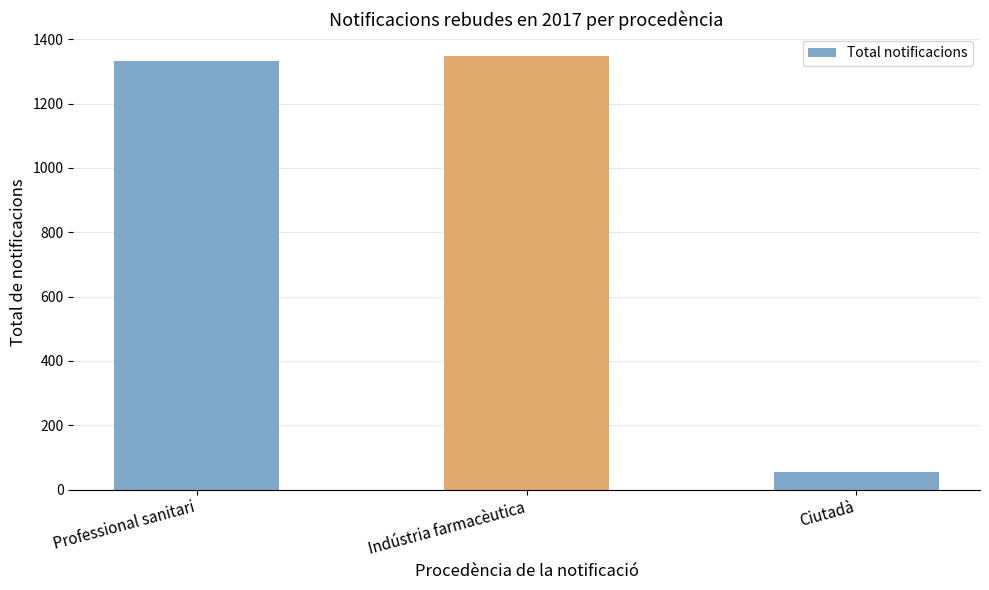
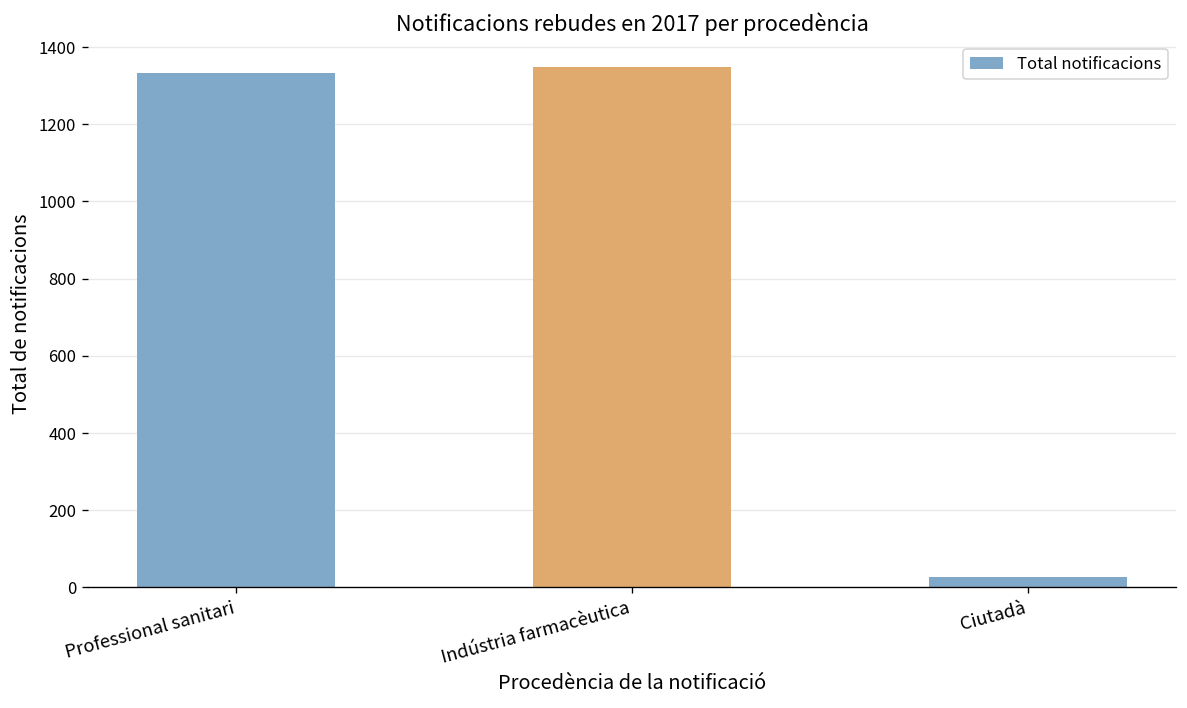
Ciutadà: 50 -> 30
